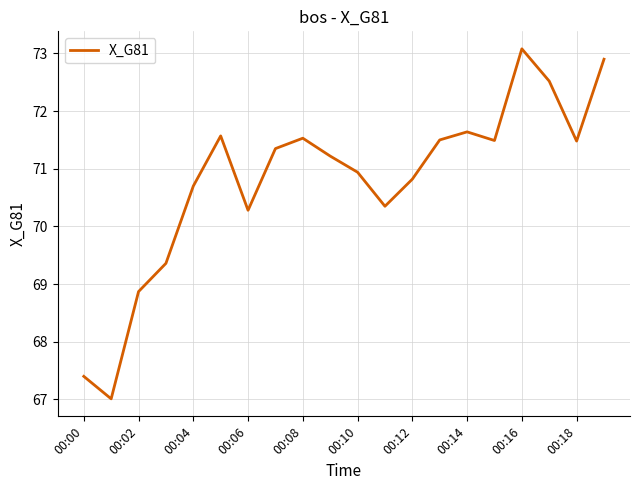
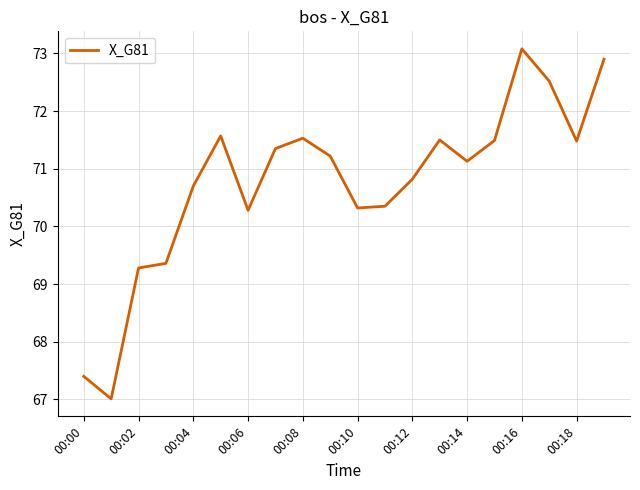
00:02: 68.9 -> 69.3
00:10: 70.9 -> 70.3
00:14: 71.6 -> 71.1
